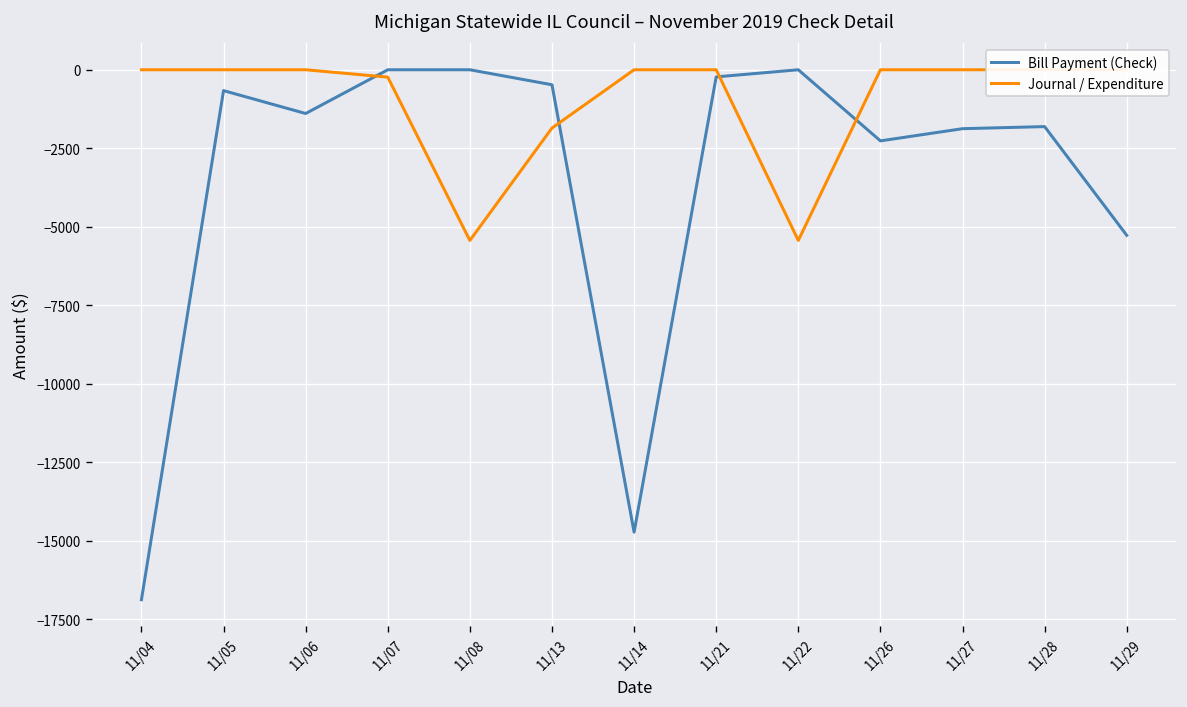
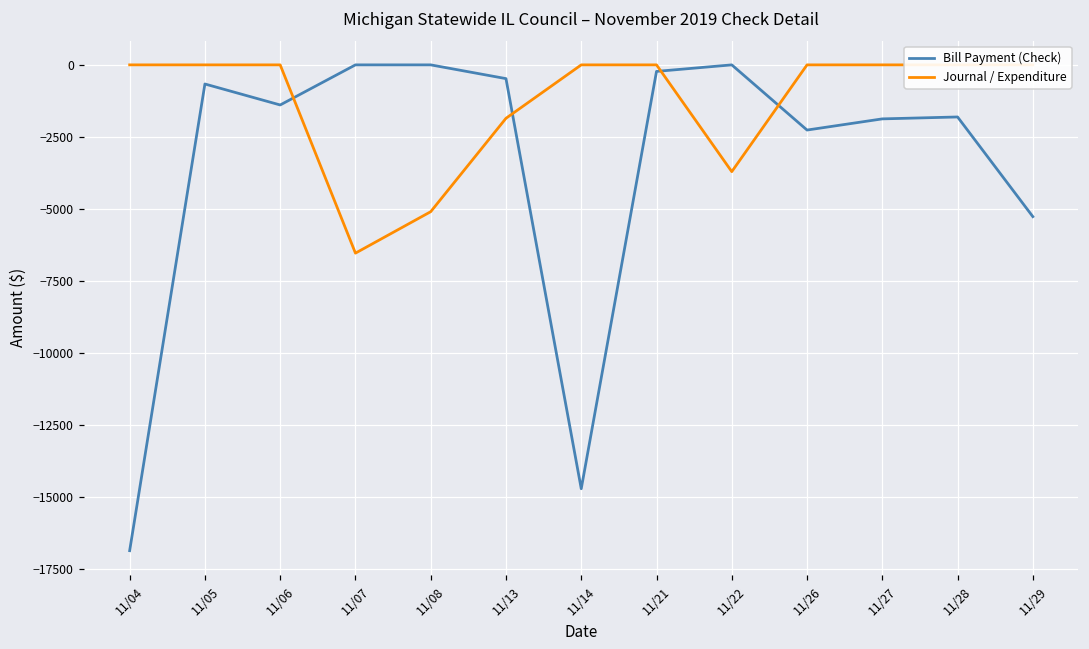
Journal / Expenditure, 11/07: -200 -> -6500
Journal / Expenditure, 11/08: -5400 -> -5100
Journal / Expenditure, 11/22: -5400 -> -3700
